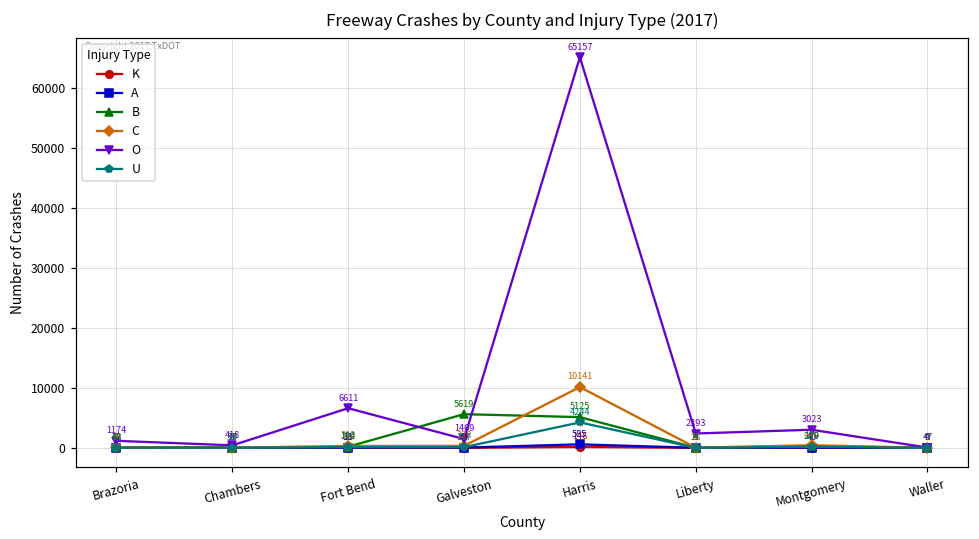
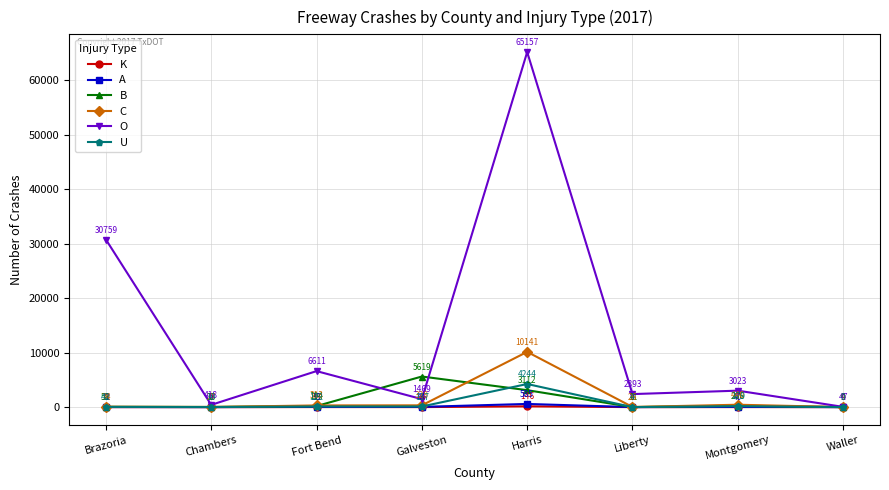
O, Brazoria: 1174 -> 30759
B, Harris: 5125 -> 3112
